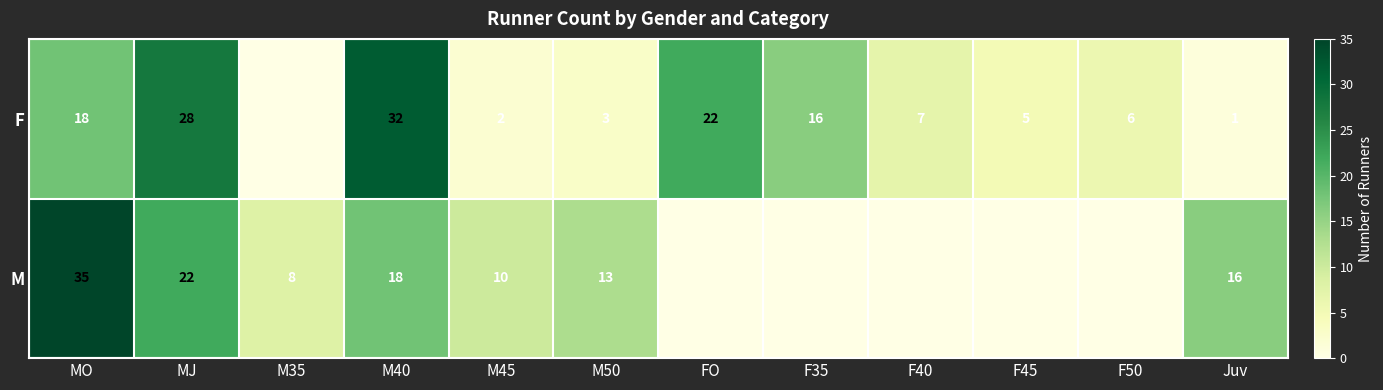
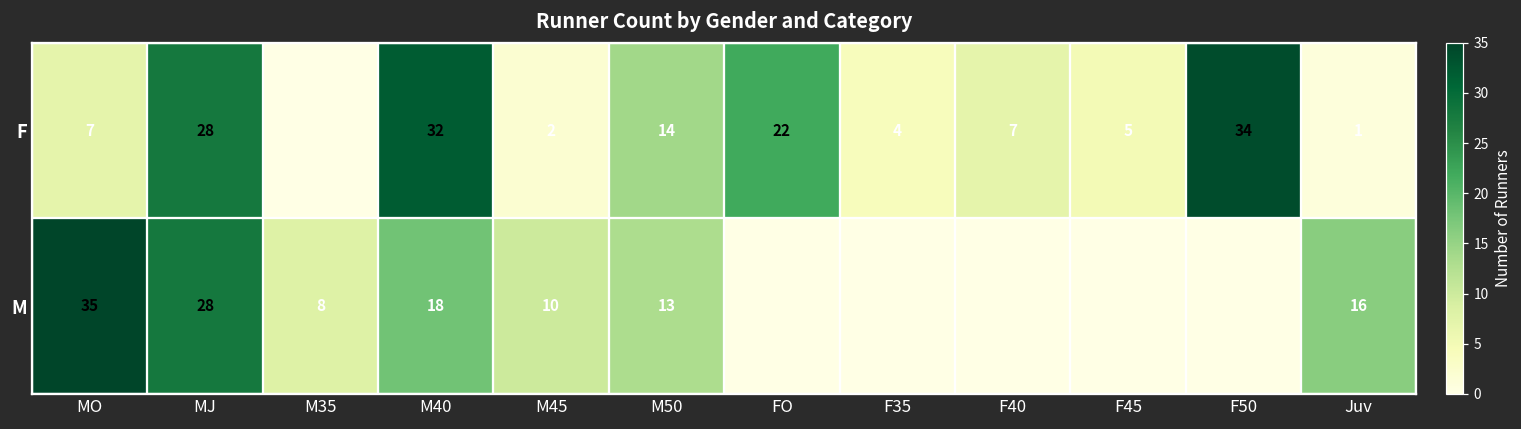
F, MO: 18 -> 7
F, M50: 3 -> 14
F, F35: 16 -> 4
F, F50: 6 -> 34
M, MJ: 22 -> 28
